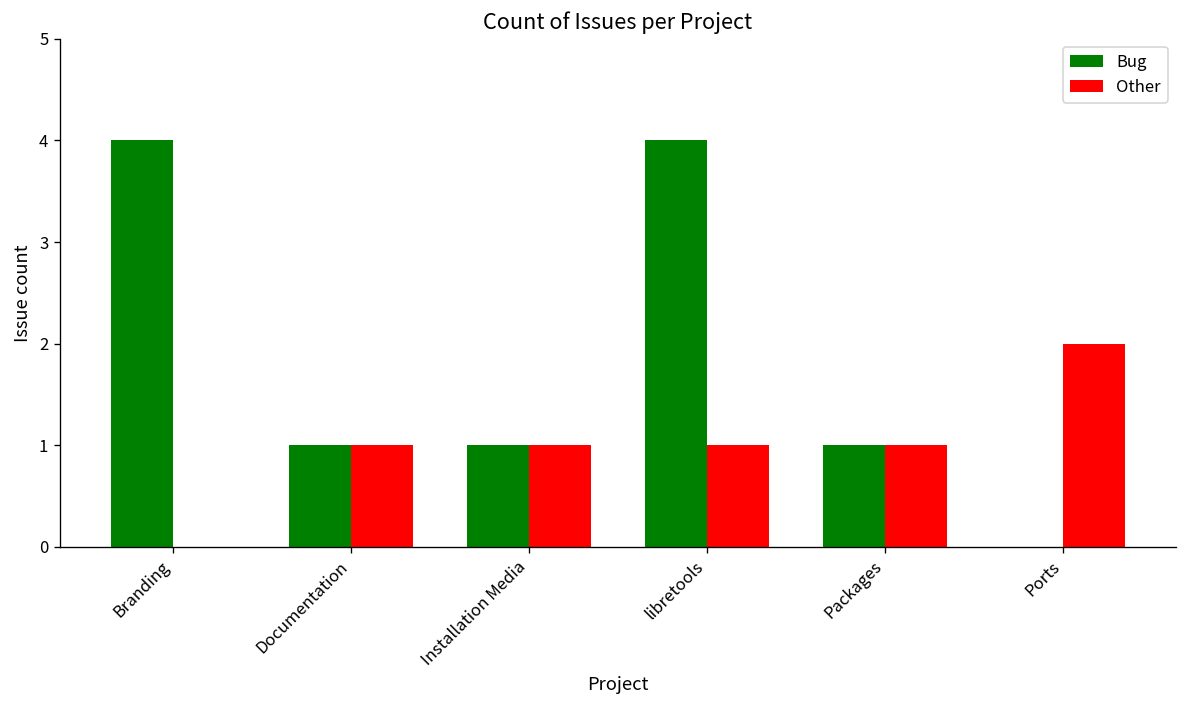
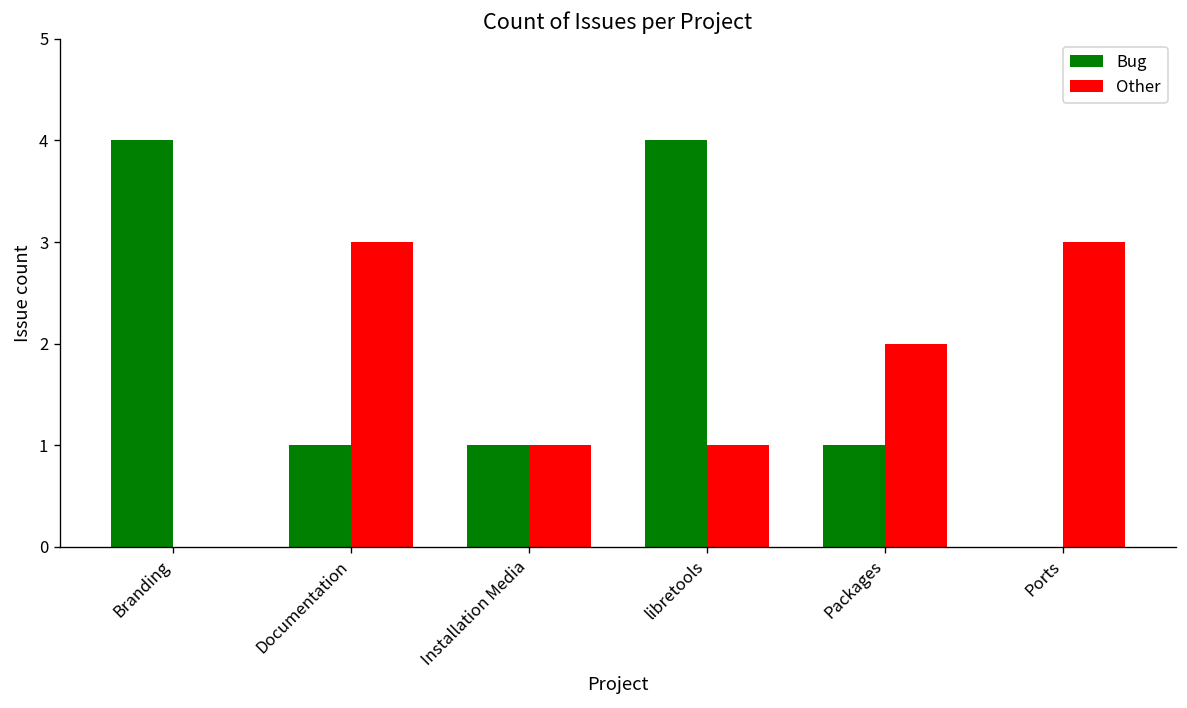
Other, Documentation: 1 -> 3
Other, Packages: 1 -> 2
Other, Ports: 2 -> 3
